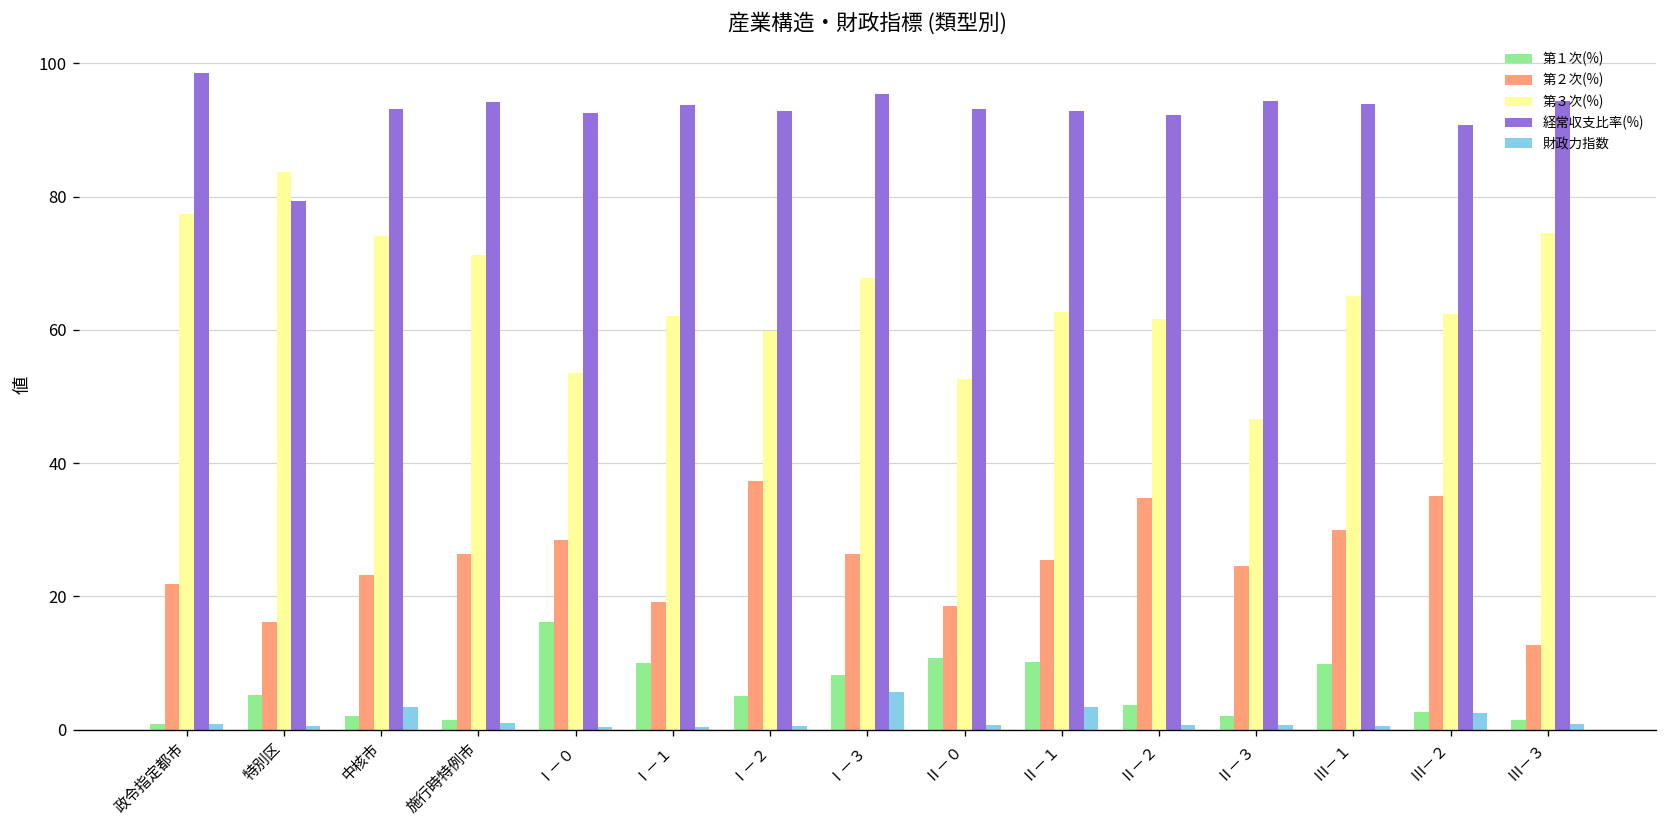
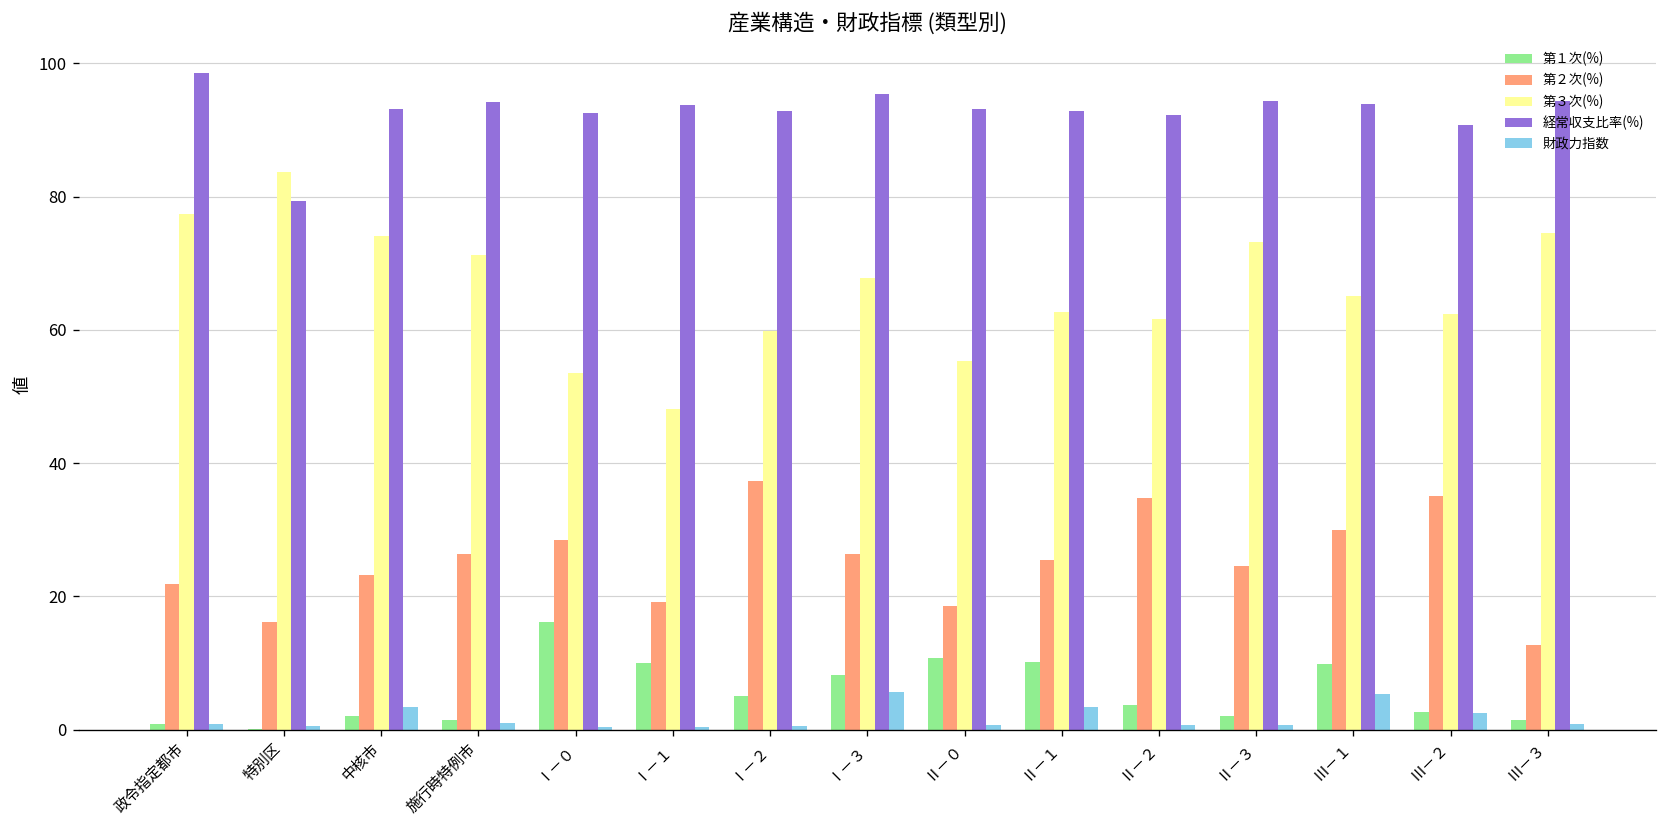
第１次(%), 特別区: 5 -> 0
第３次(%), Ⅰ－１: 62 -> 48
第３次(%), Ⅱ－０: 53 -> 55
第３次(%), Ⅱ－３: 47 -> 73
財政力指数, Ⅲ－１: 1 -> 5
